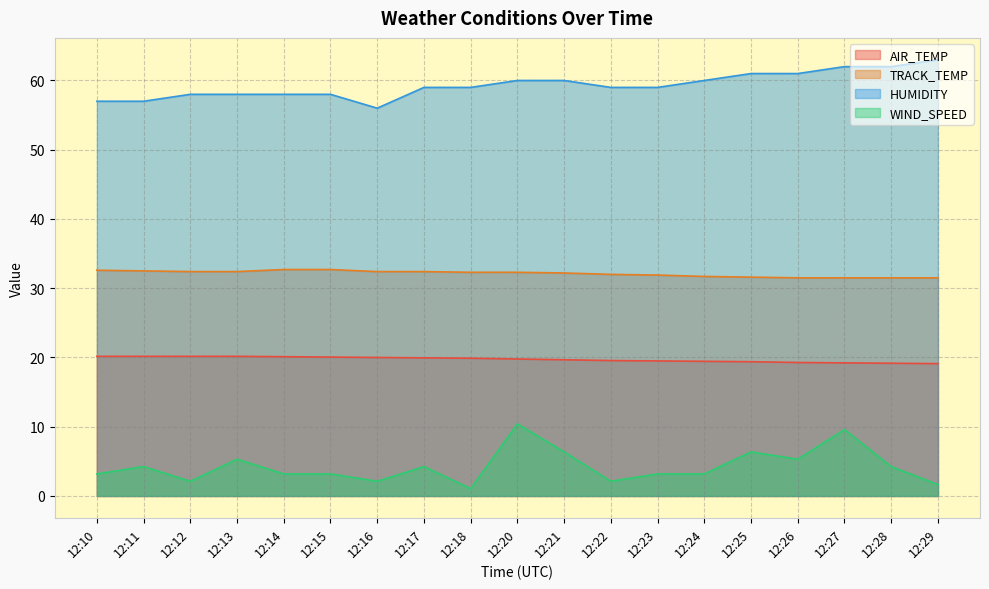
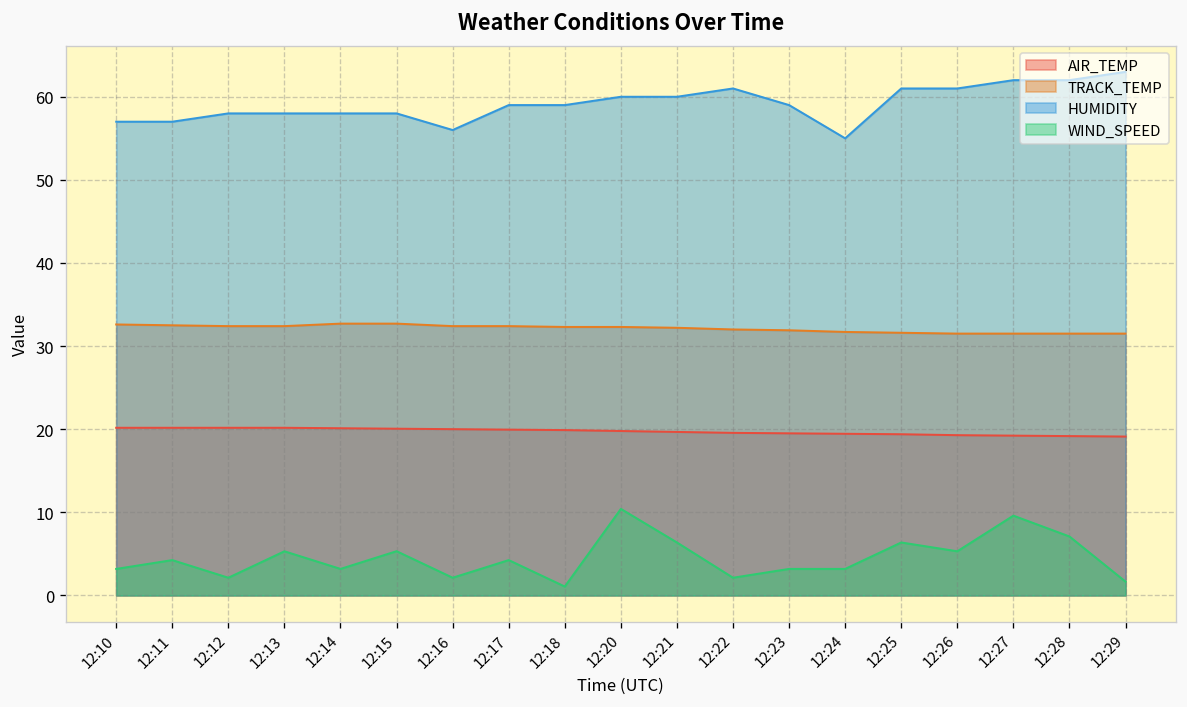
WIND_SPEED, 12:15: 3 -> 5
HUMIDITY, 12:22: 59 -> 61
HUMIDITY, 12:24: 60 -> 55
WIND_SPEED, 12:28: 4 -> 7
